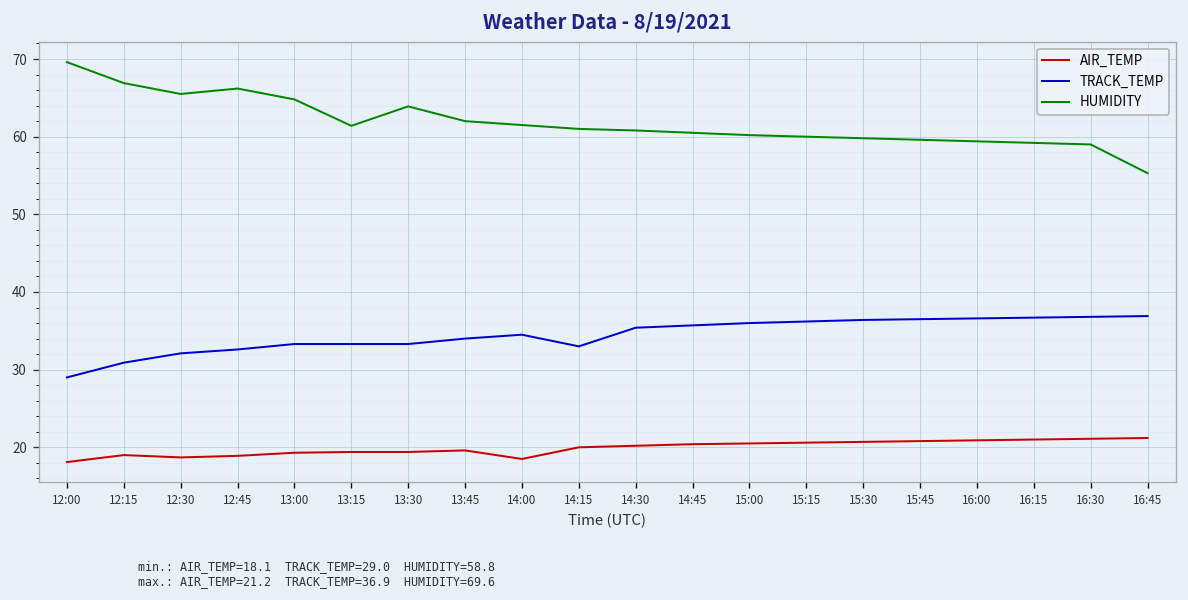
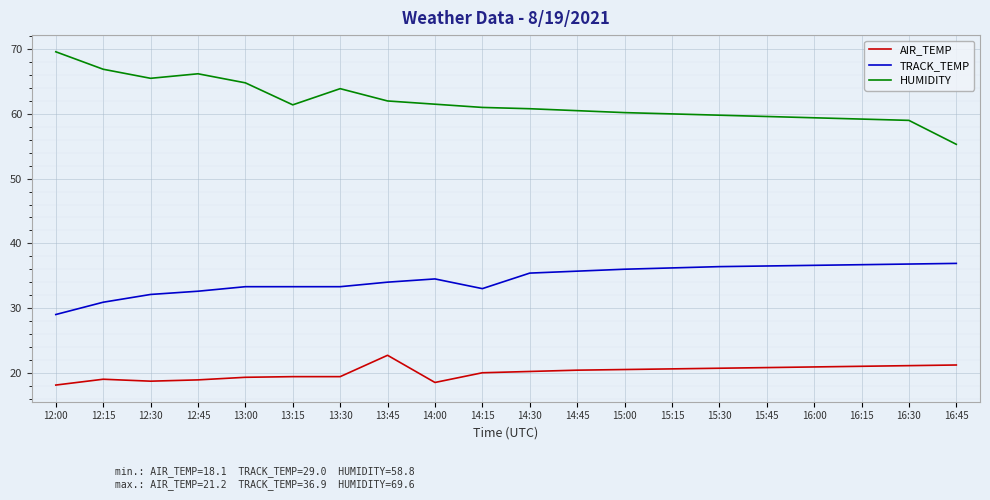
AIR_TEMP, 13:45: 20 -> 23
